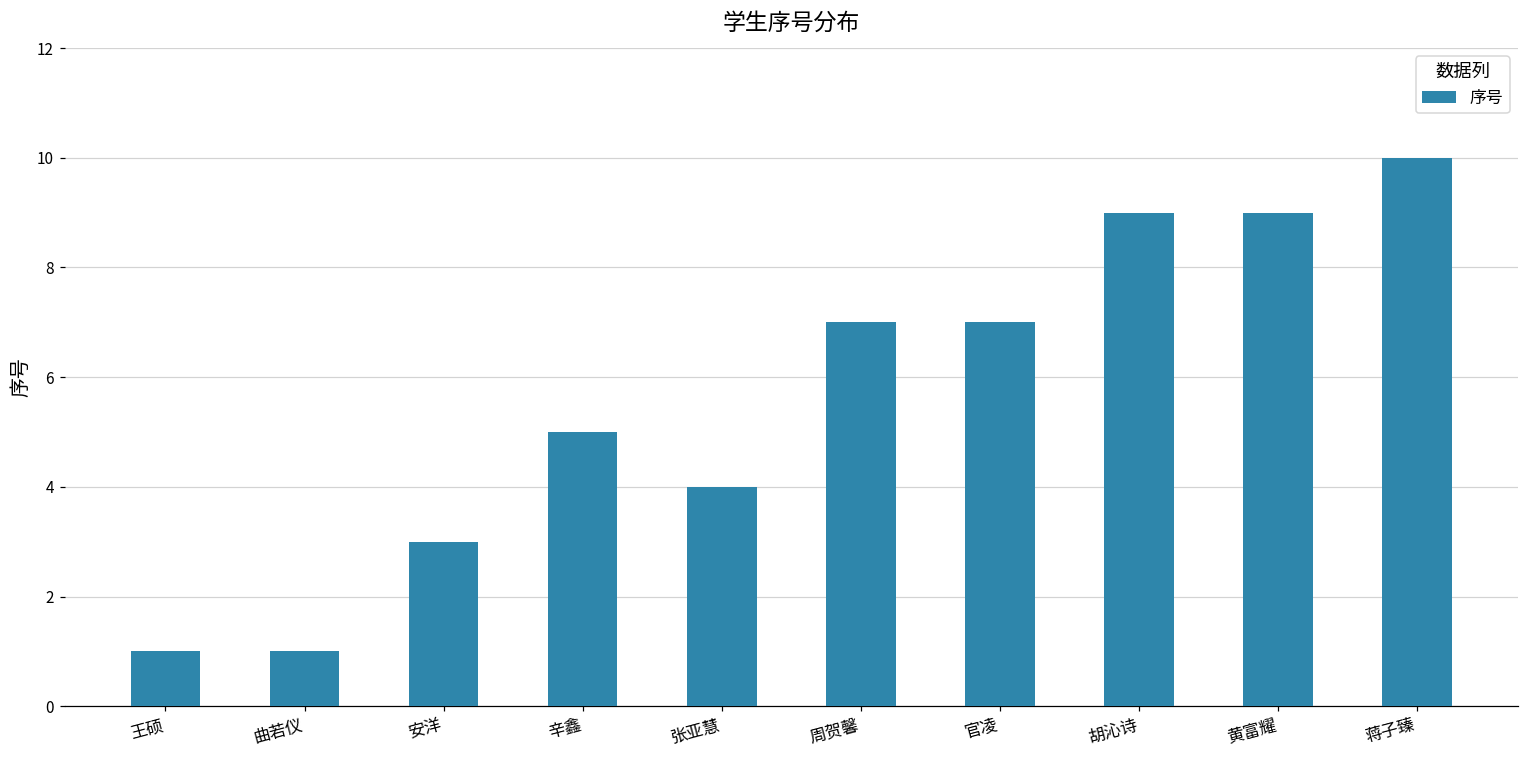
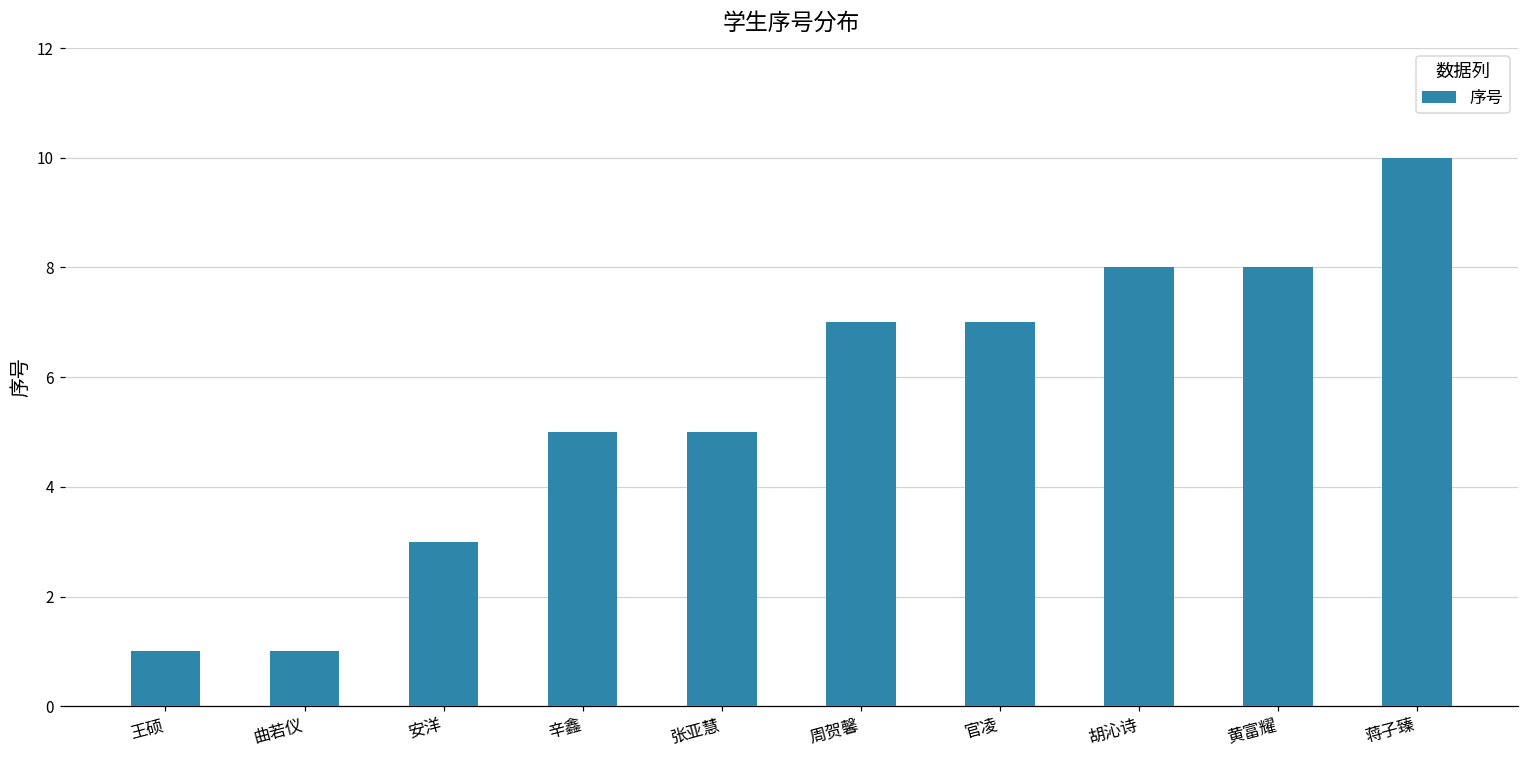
张亚慧: 4 -> 5
胡沁诗: 9 -> 8
黄富耀: 9 -> 8
